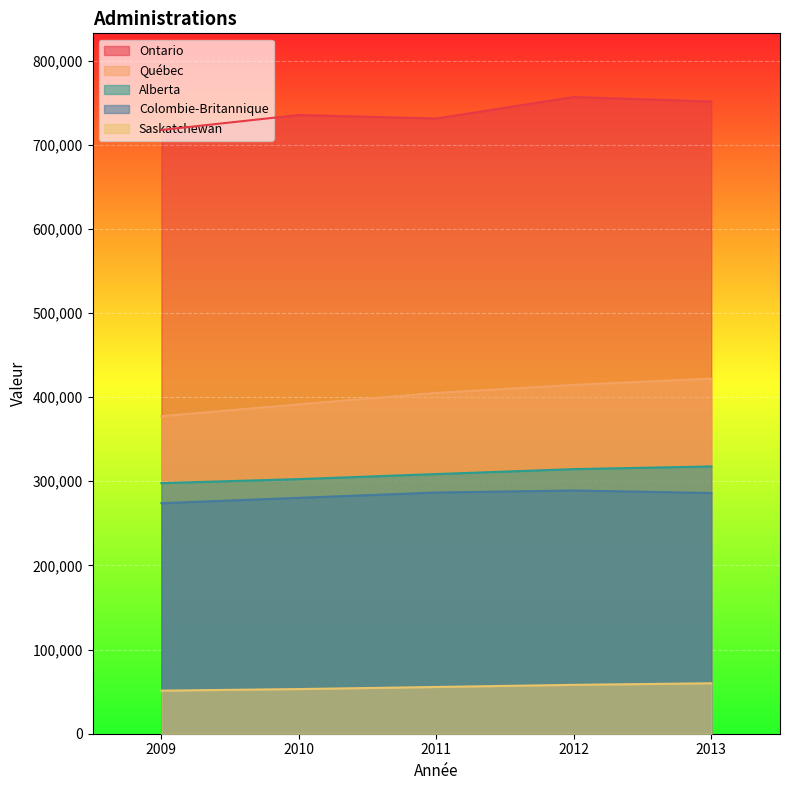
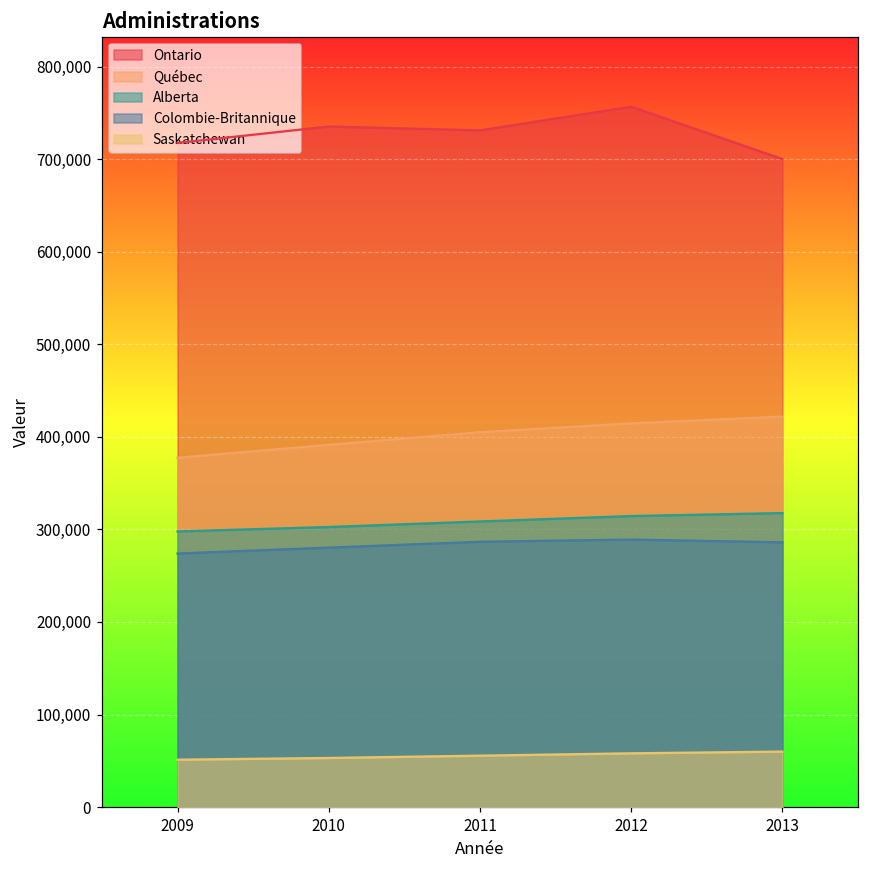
Ontario, 2013: 750,000 -> 700,000
